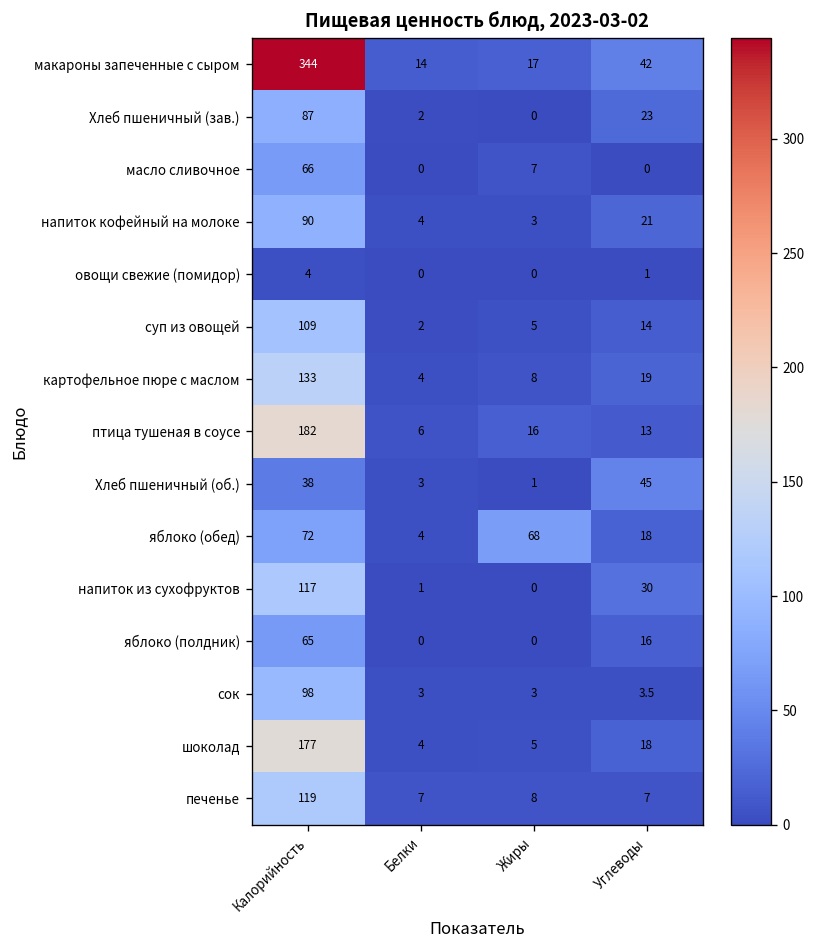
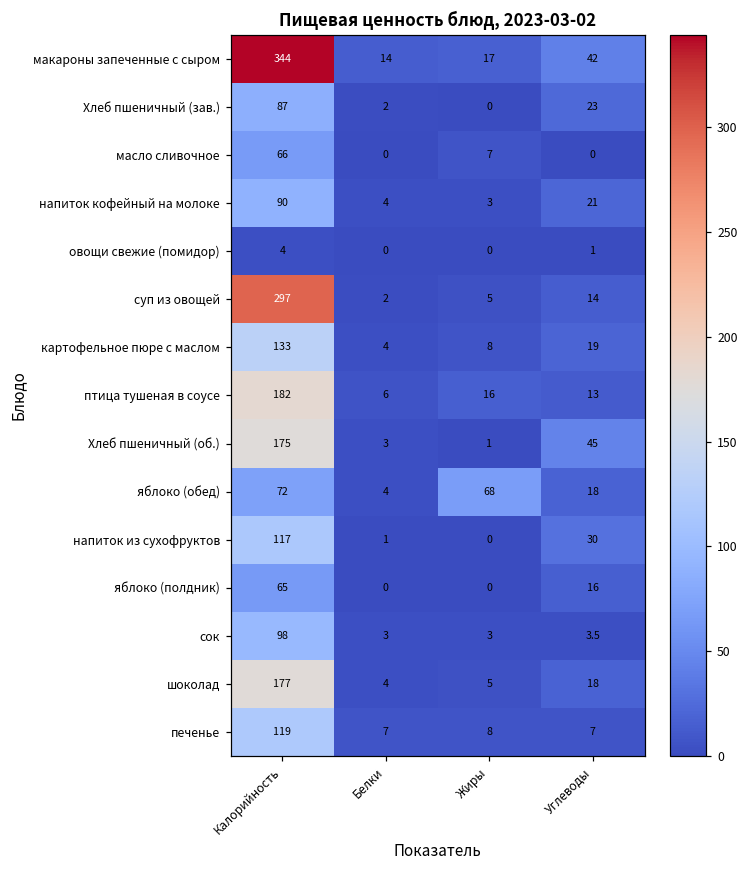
суп из овощей, Калорийность: 109 -> 297
Хлеб пшеничный (об.), Калорийность: 38 -> 175
